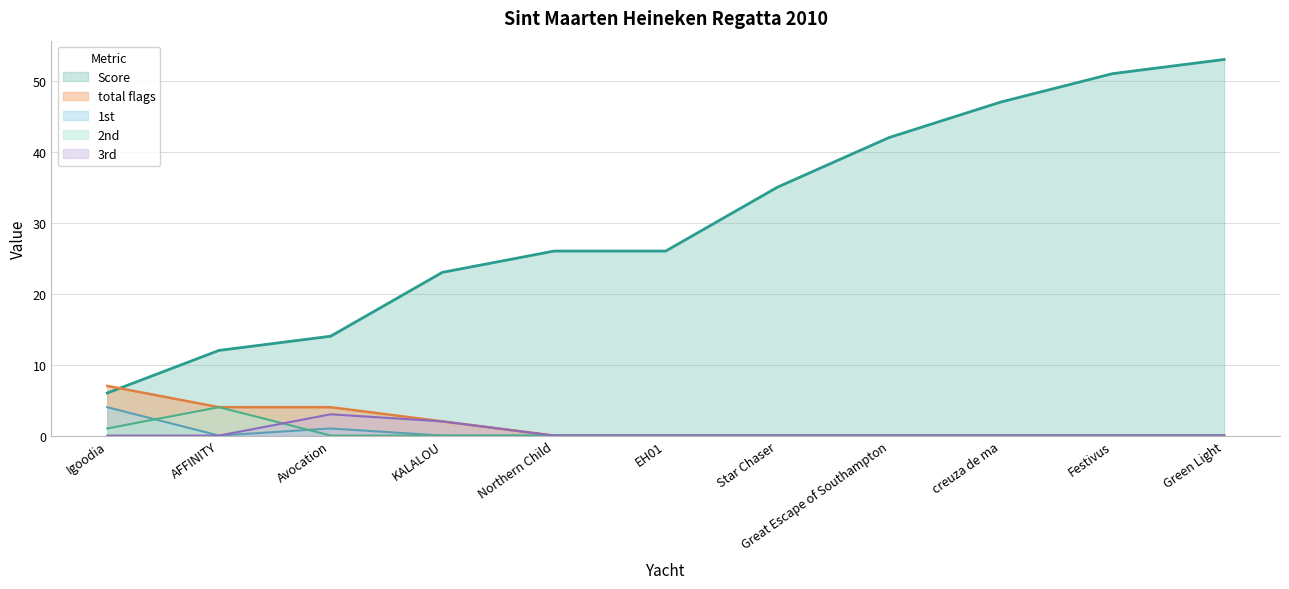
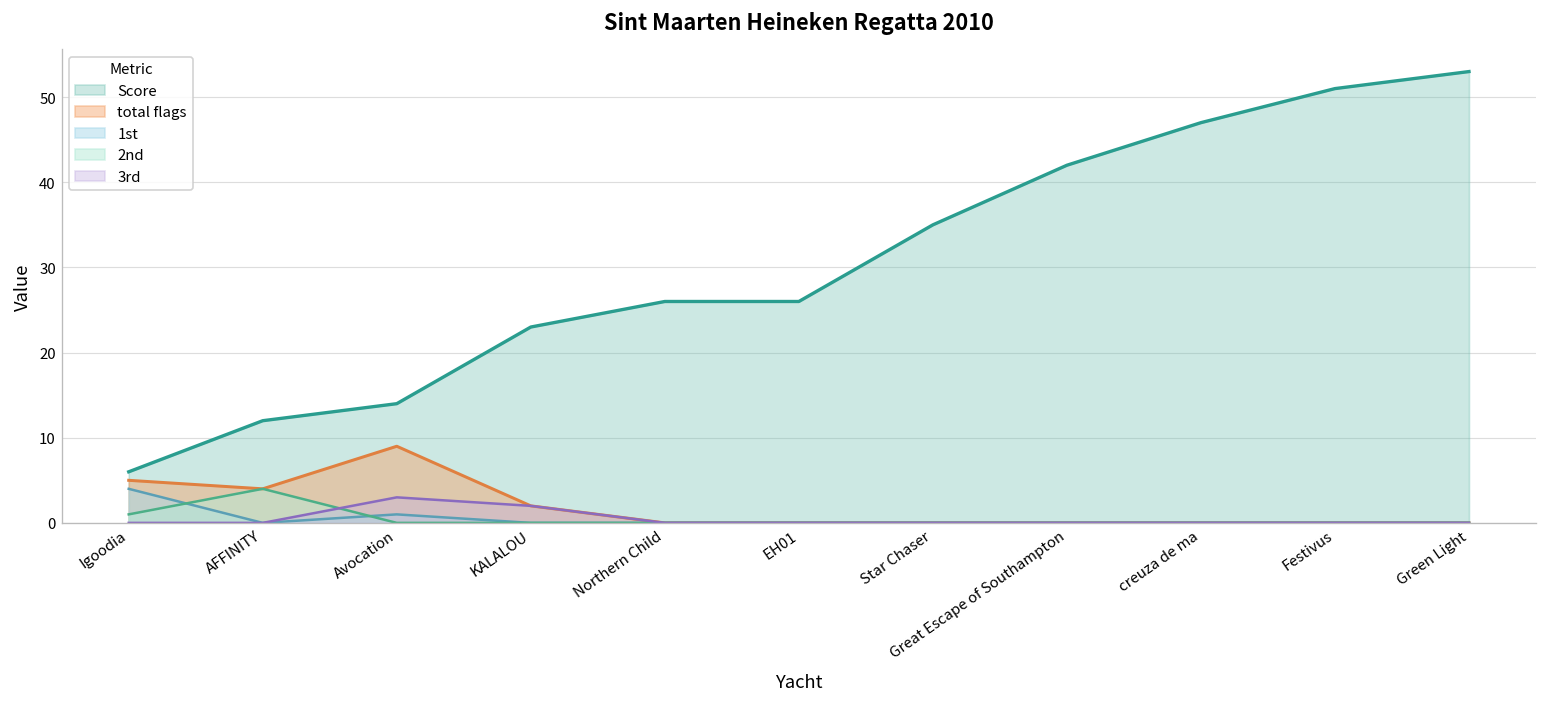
total flags, Igoodia: 7 -> 5
total flags, Avocation: 4 -> 9
